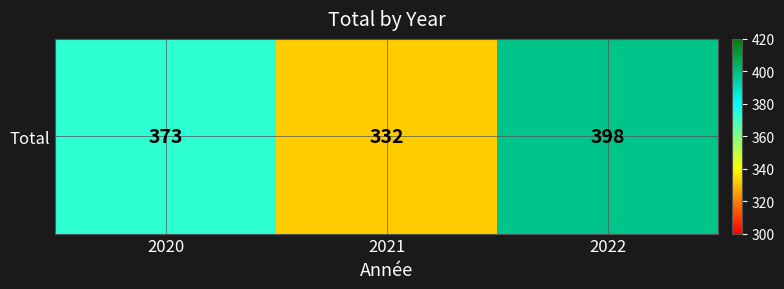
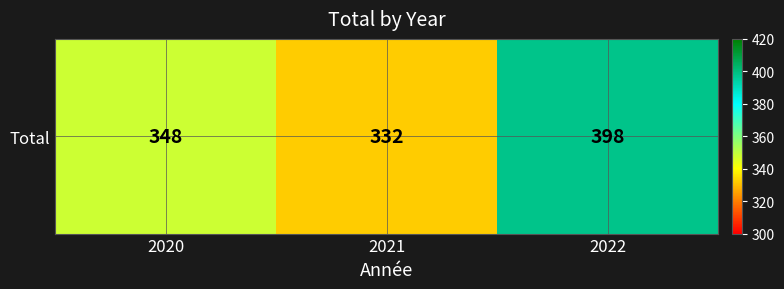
Total, 2020: 373 -> 348
